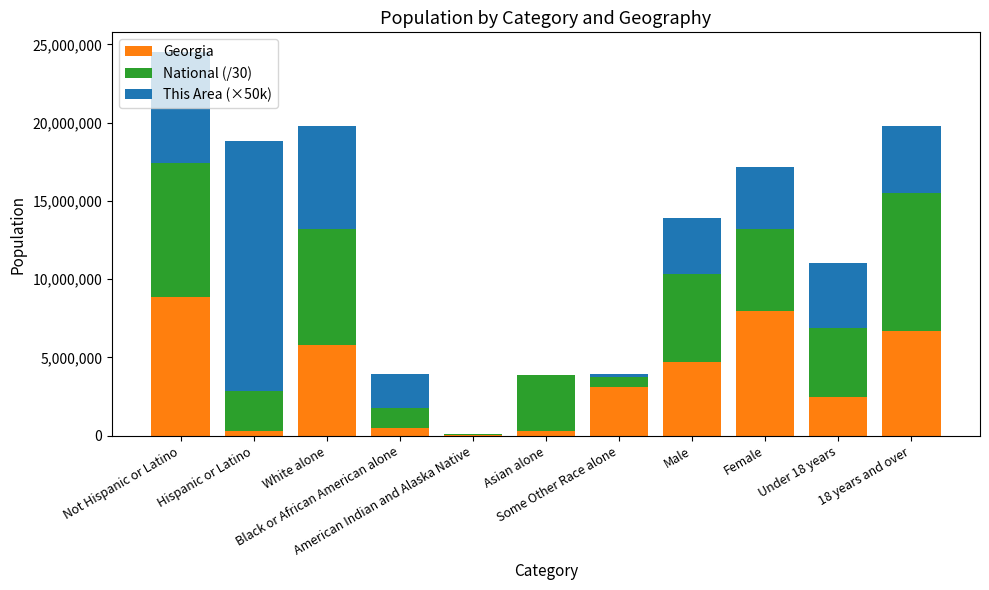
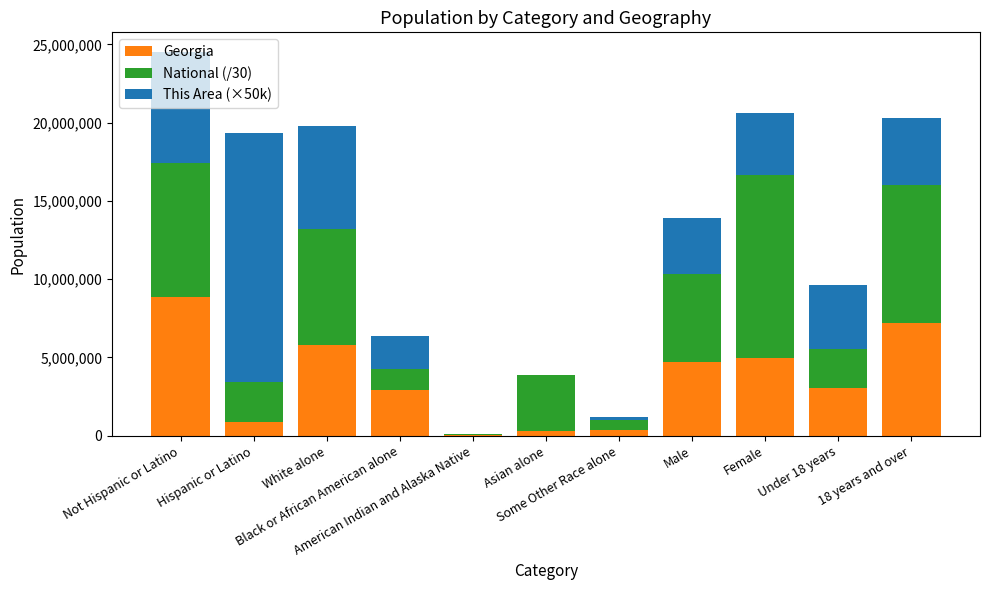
Georgia, Hispanic or Latino: 300,000 -> 900,000
Georgia, Black or African American alone: 500,000 -> 3,000,000
Georgia, Some Other Race alone: 3,100,000 -> 400,000
Georgia, Female: 8,000,000 -> 5,000,000
National (/30), Female: 5,200,000 -> 11,700,000
Georgia, Under 18 years: 2,500,000 -> 3,100,000
National (/30), Under 18 years: 4,400,000 -> 2,500,000
Georgia, 18 years and over: 6,700,000 -> 7,200,000
